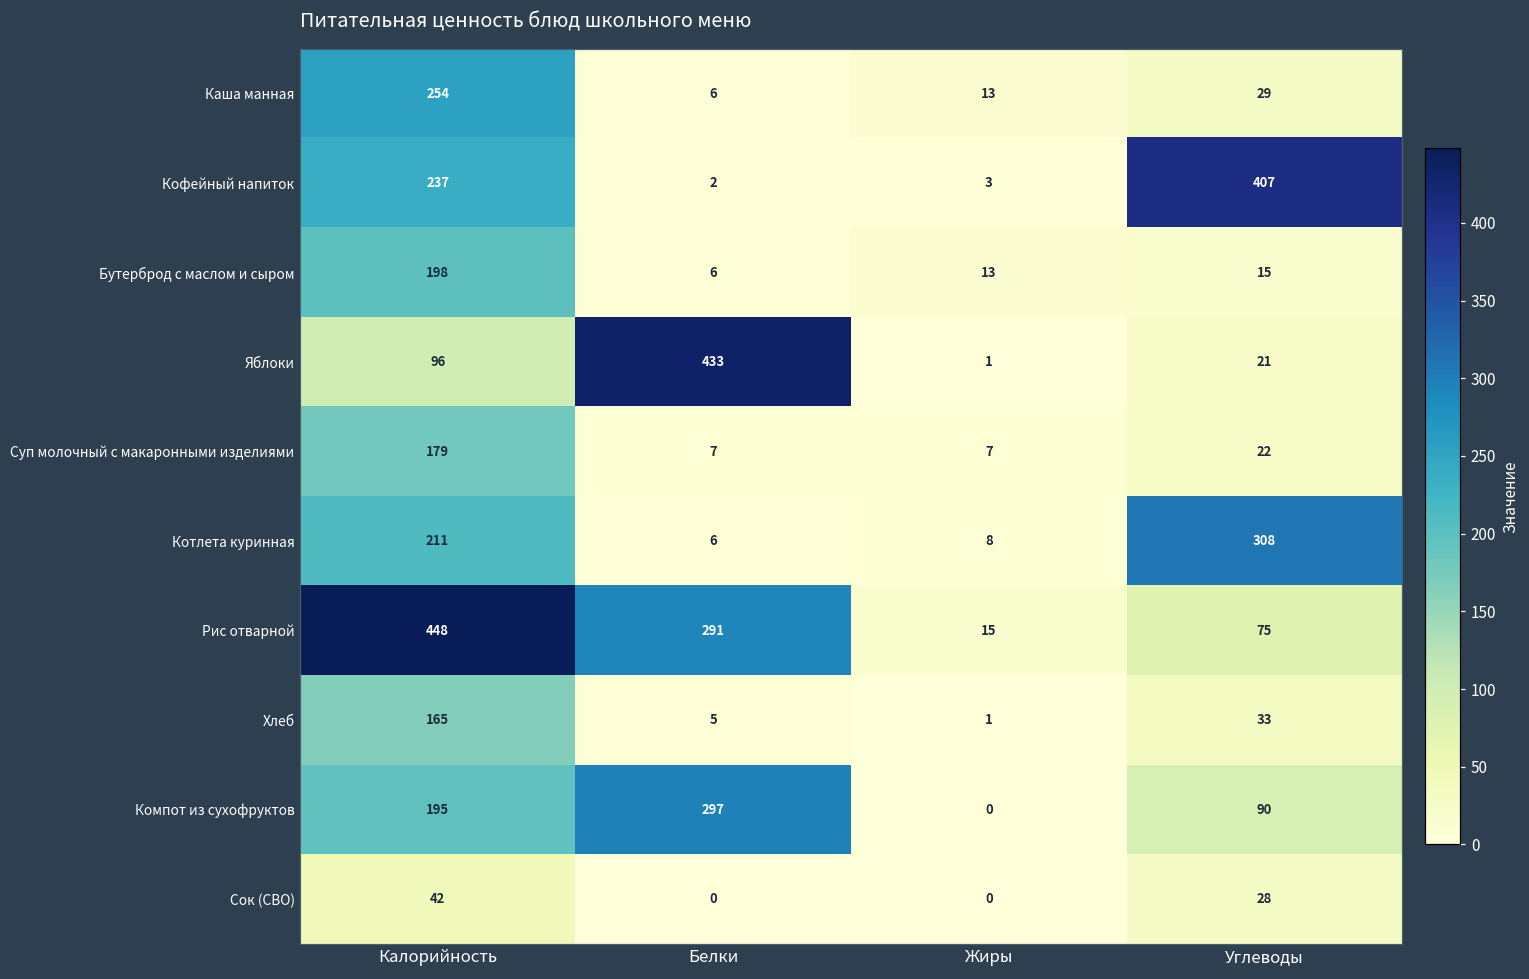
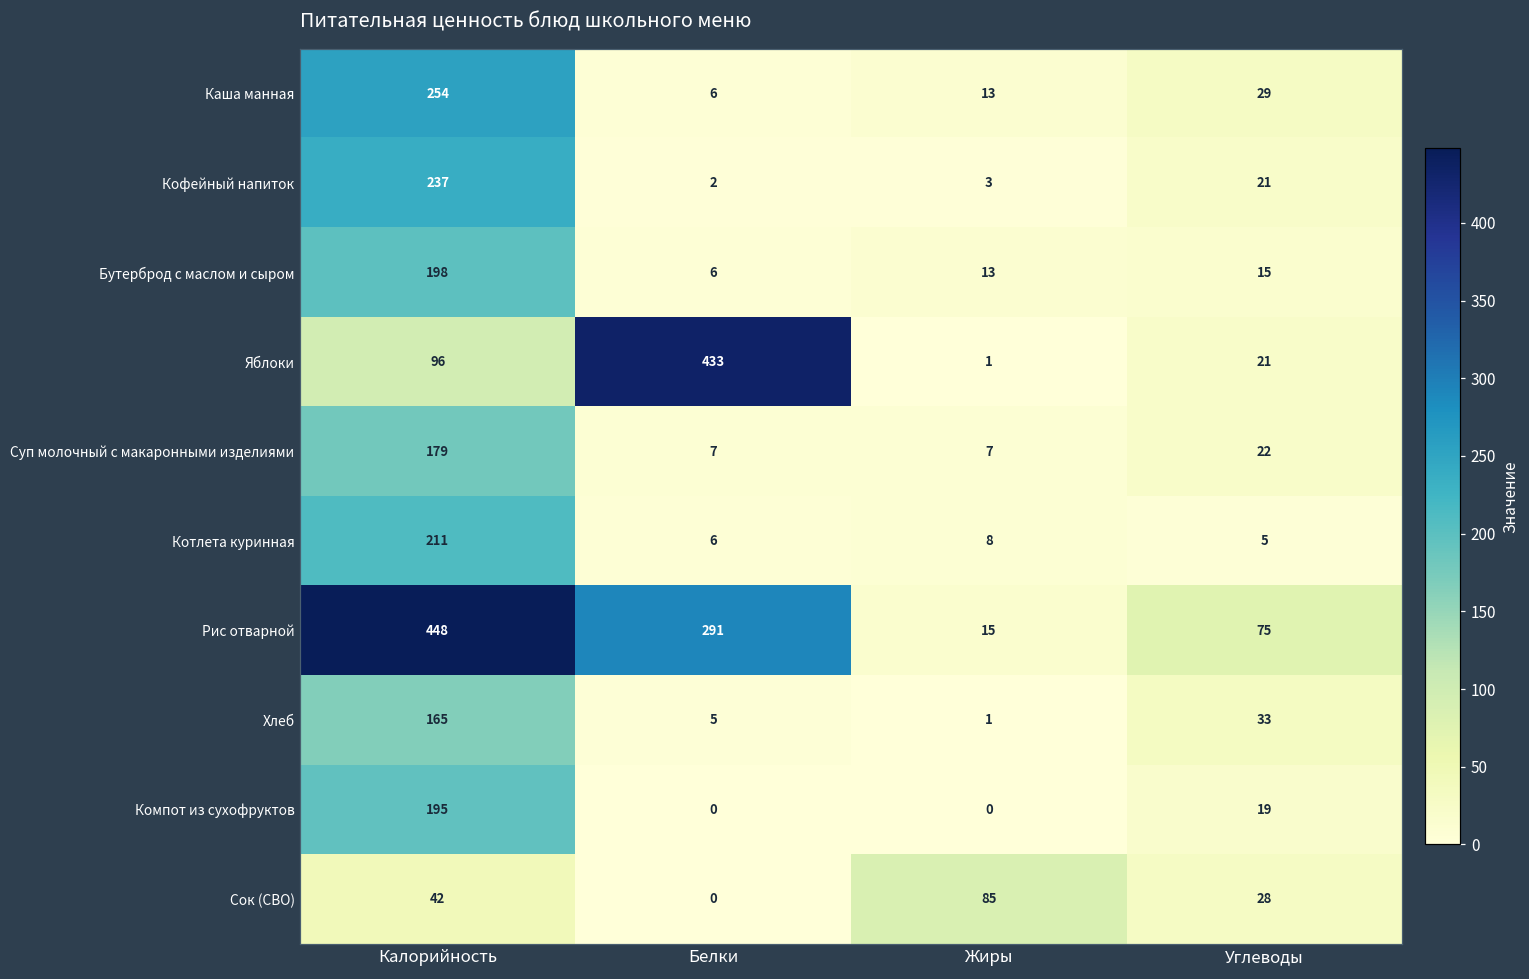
Кофейный напиток, Углеводы: 407 -> 21
Котлета куринная, Углеводы: 308 -> 5
Компот из сухофруктов, Белки: 297 -> 0
Компот из сухофруктов, Углеводы: 90 -> 19
Сок (СВО), Жиры: 0 -> 85
